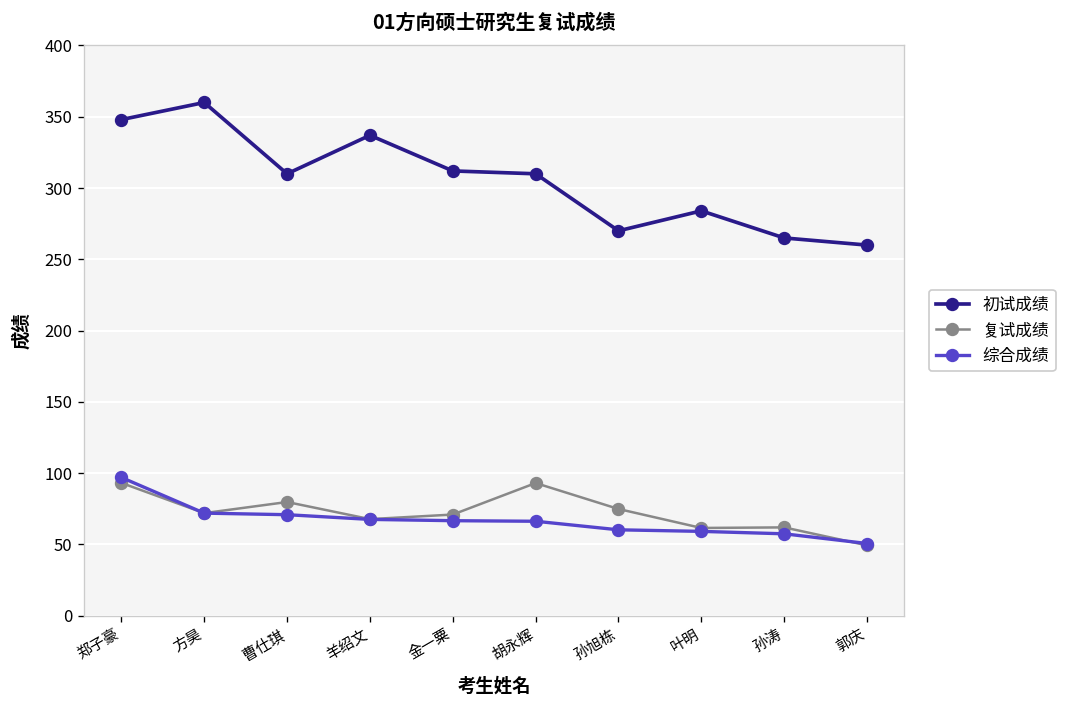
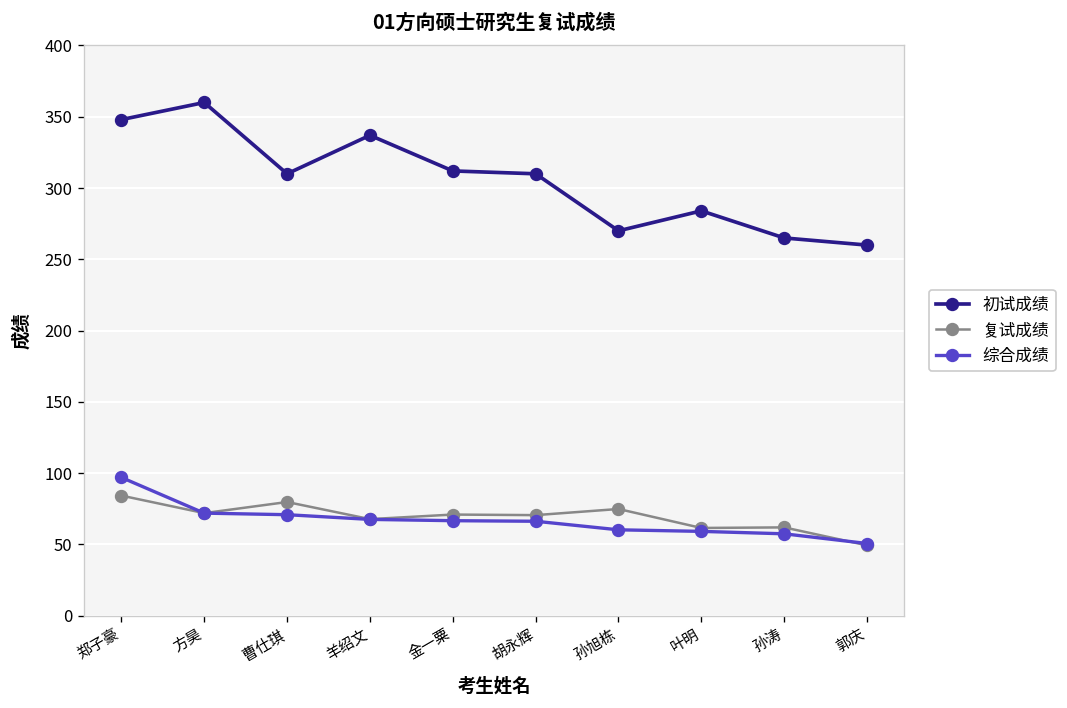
复试成绩, 郑子豪: 93 -> 84
复试成绩, 胡永辉: 93 -> 71
